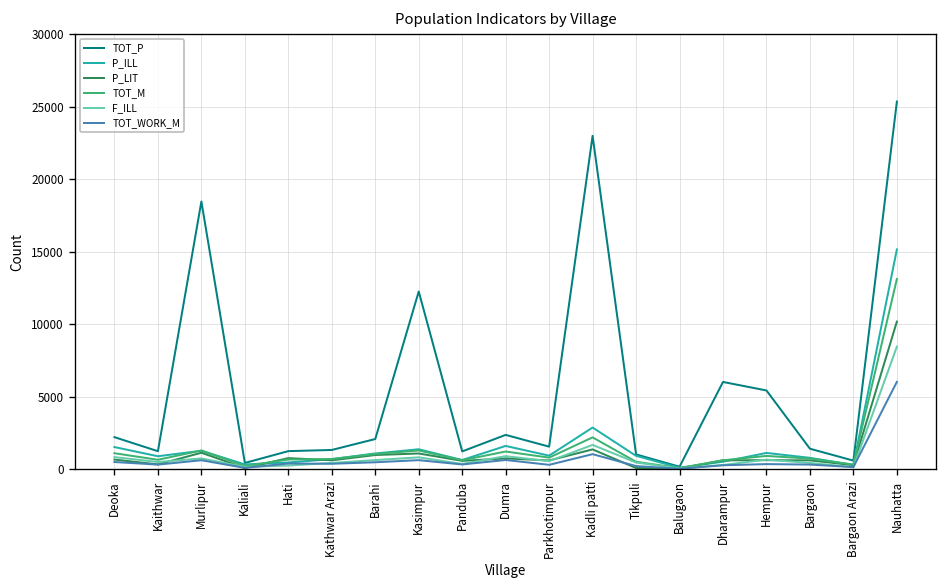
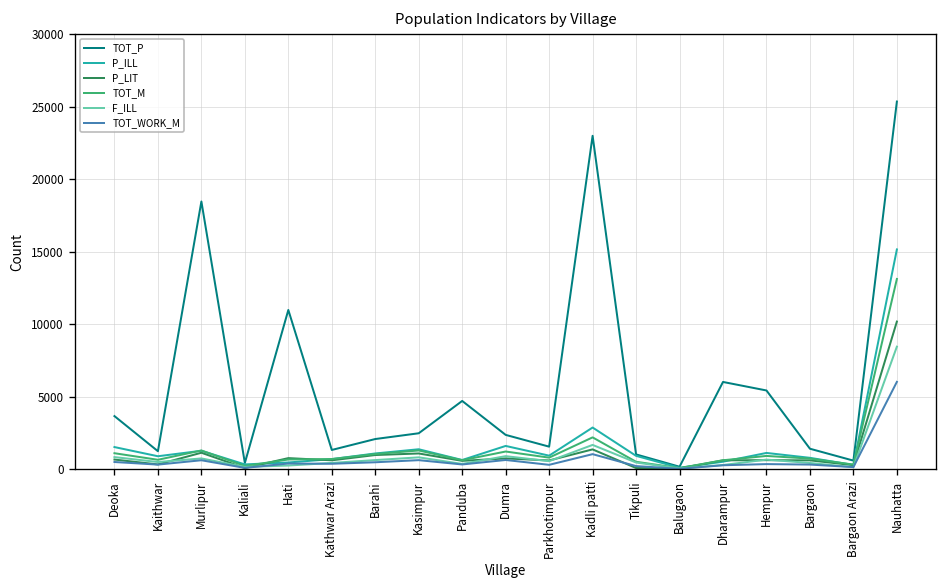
TOT_P, Deoka: 2200 -> 3700
TOT_P, Hati: 1300 -> 11000
TOT_P, Kasimpur: 12300 -> 2500
TOT_P, Panduba: 1200 -> 4700
